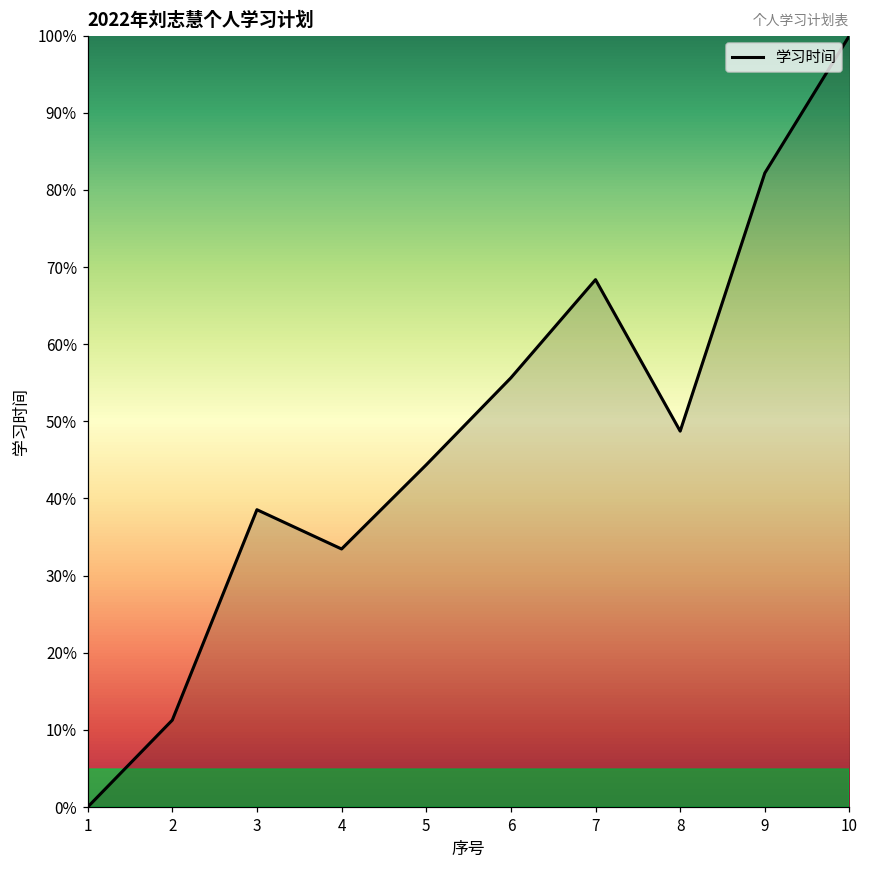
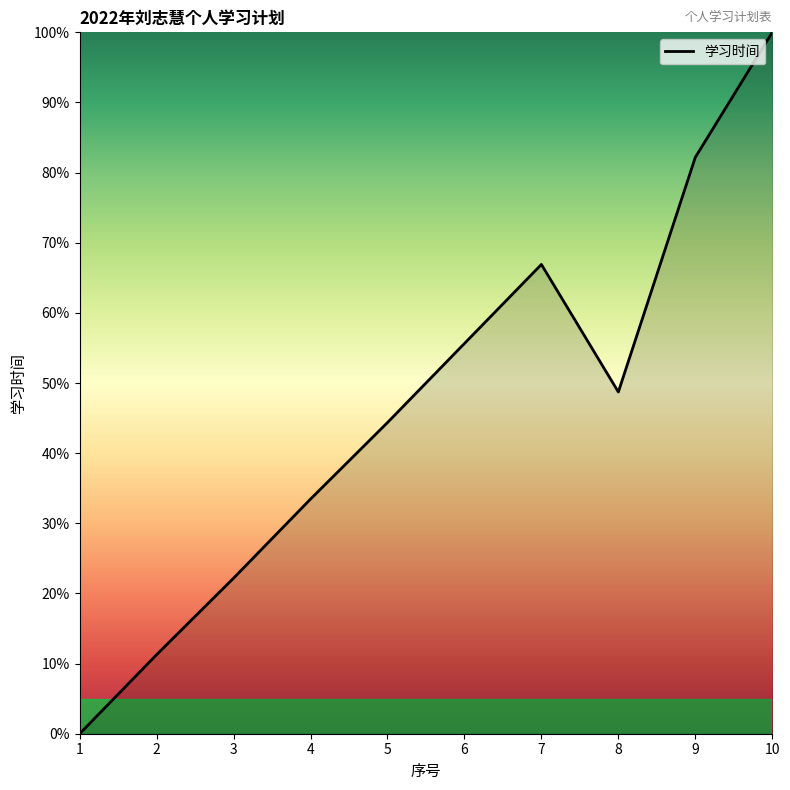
3: 39% -> 22%
7: 68% -> 67%
